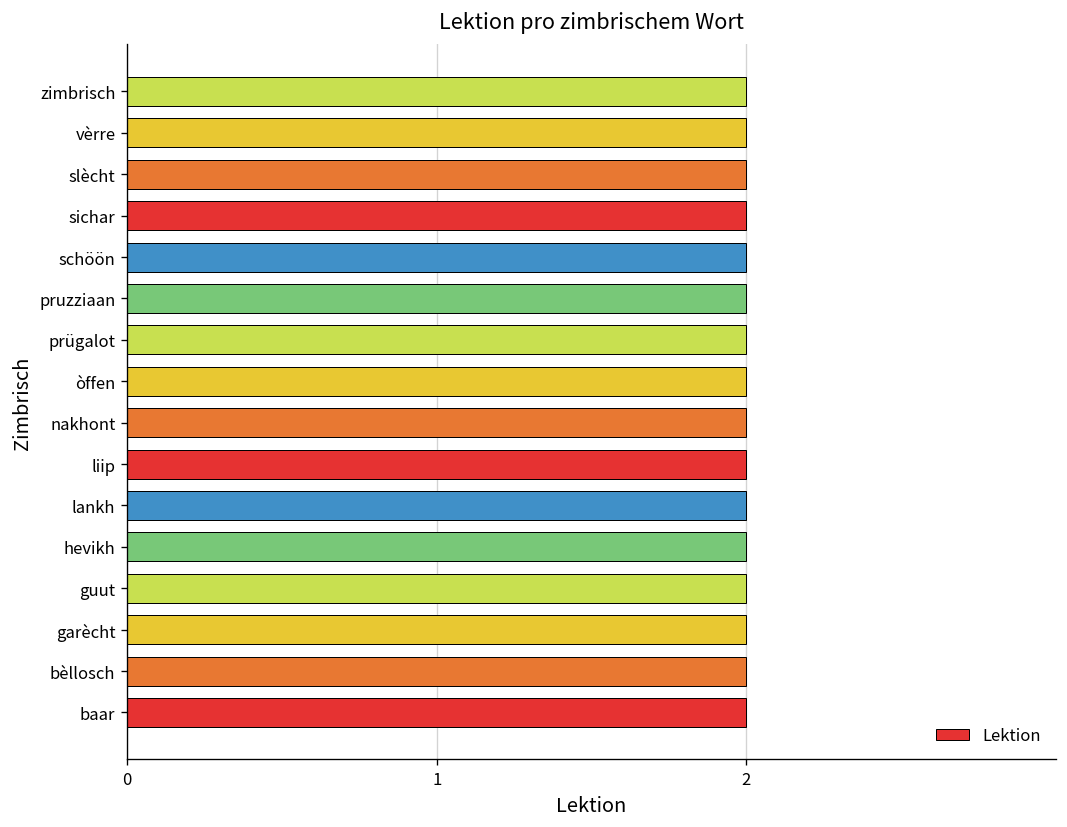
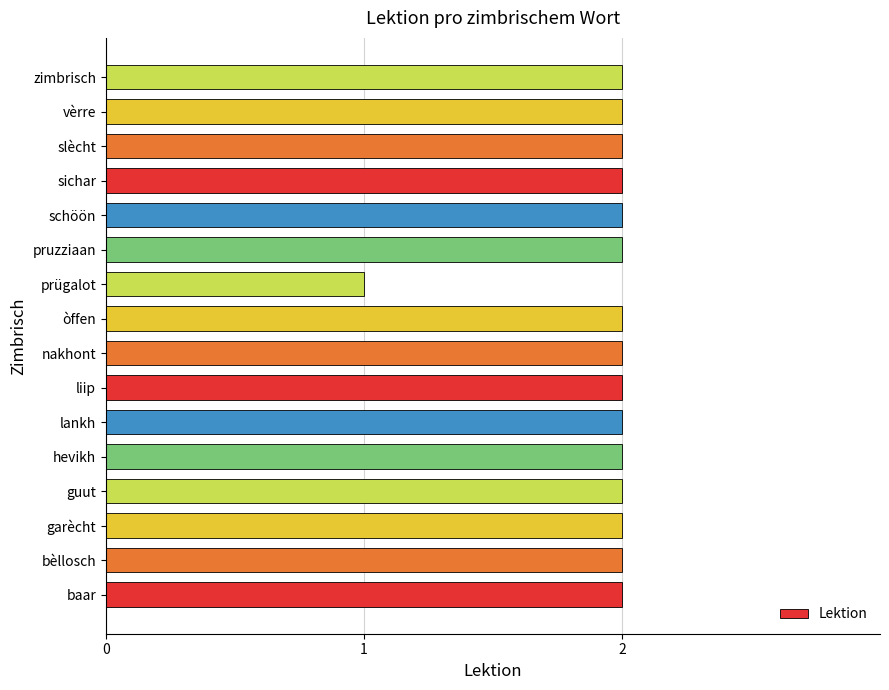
prügalot: 2 -> 1
